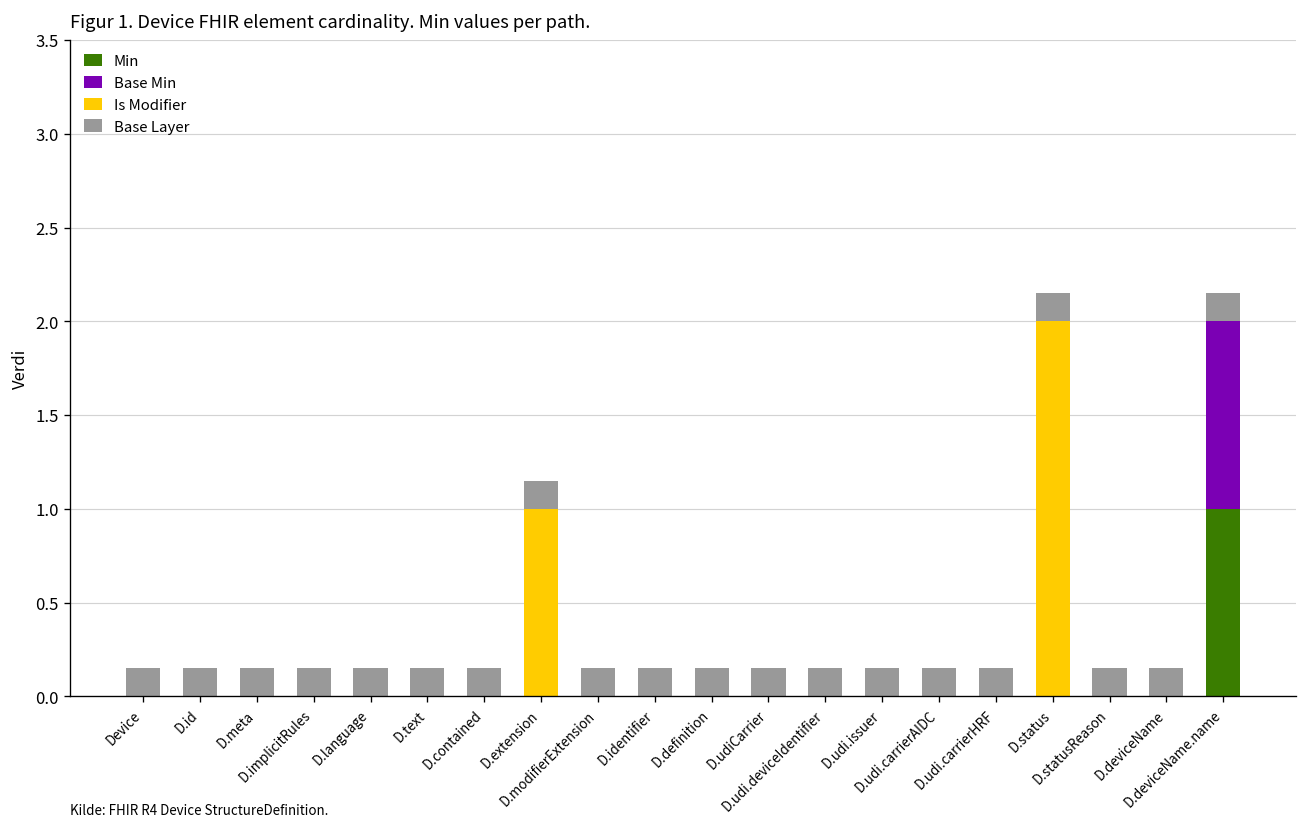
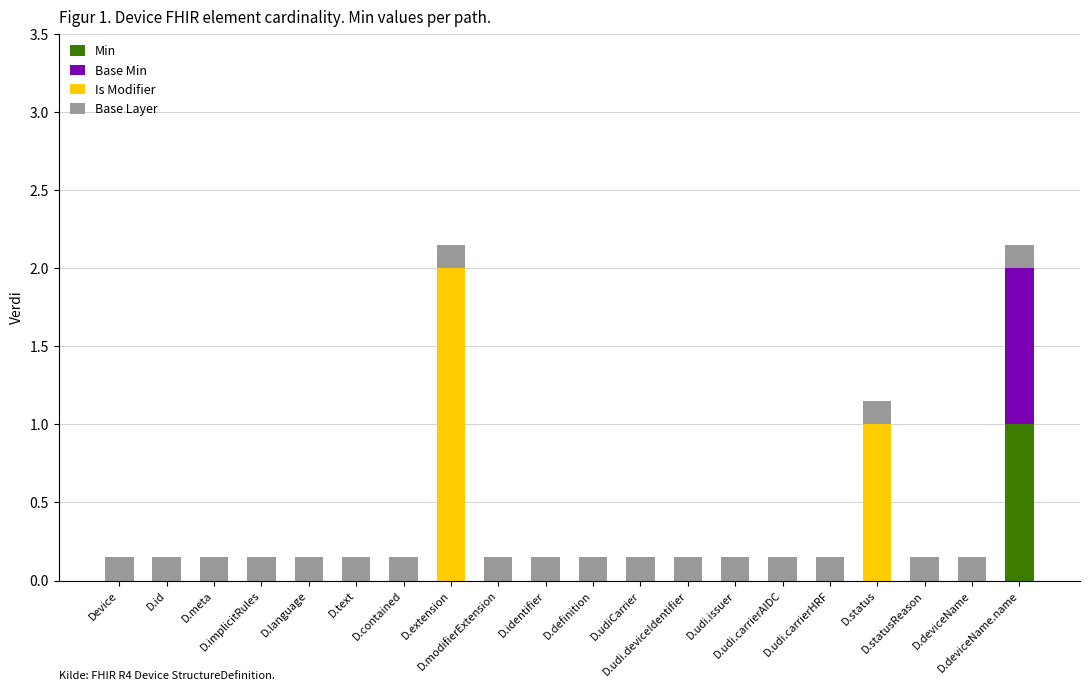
Is Modifier, D.extension: 1 -> 2
Is Modifier, D.status: 2 -> 1
